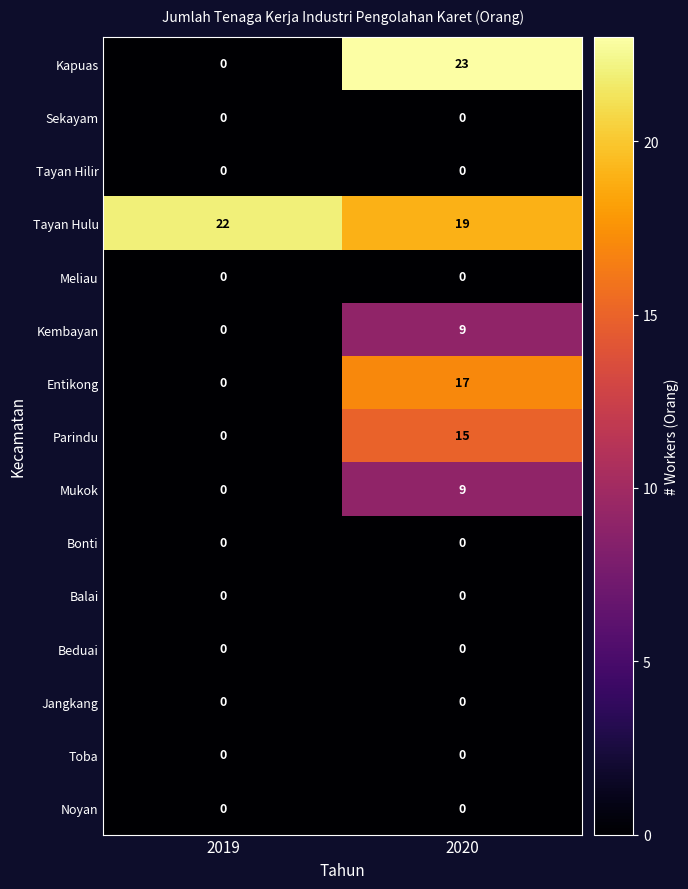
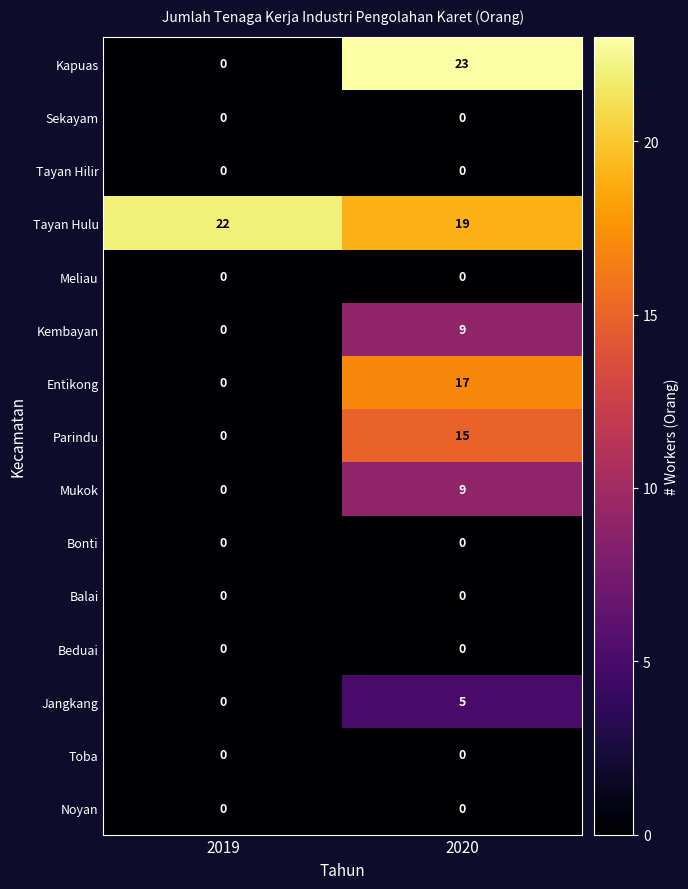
Jangkang, 2020: 0 -> 5
